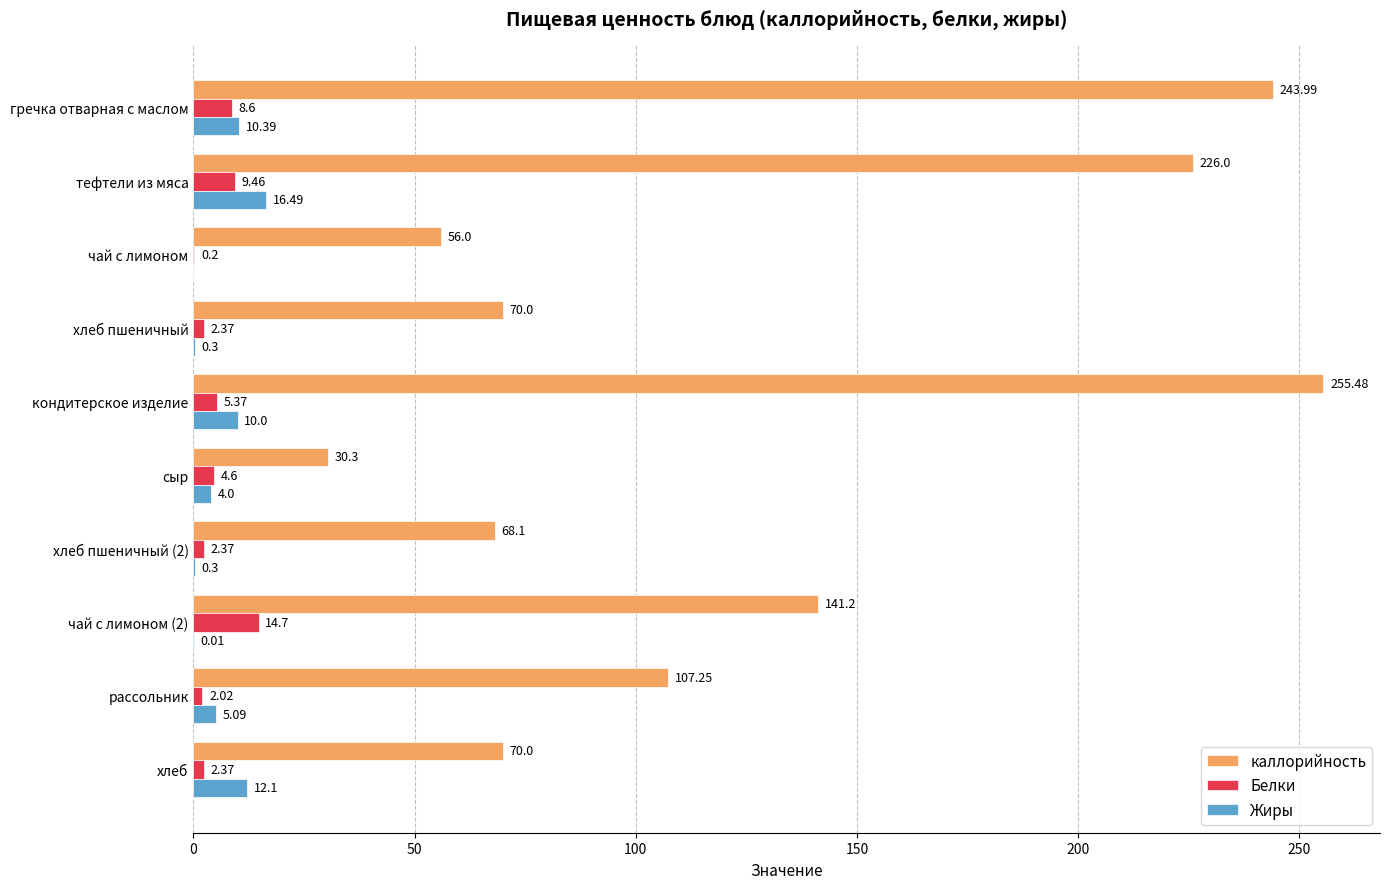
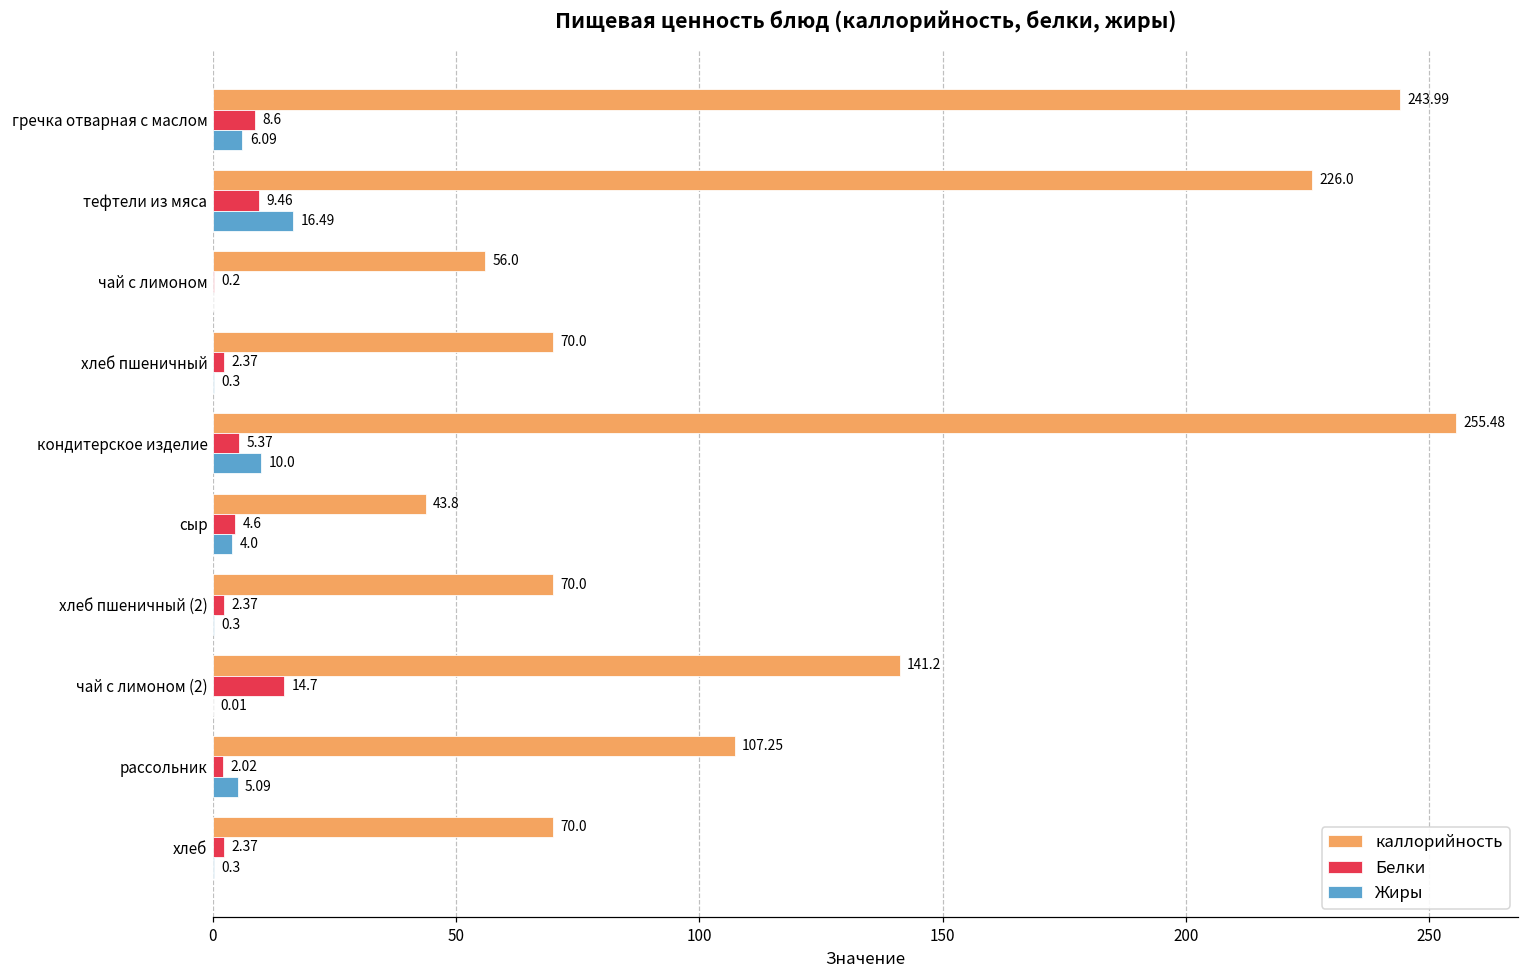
Жиры, гречка отварная с маслом: 10.39 -> 6.09
каллорийность, сыр: 30.3 -> 43.8
каллорийность, хлеб пшеничный (2): 68.1 -> 70.0
Жиры, хлеб: 12.1 -> 0.3
